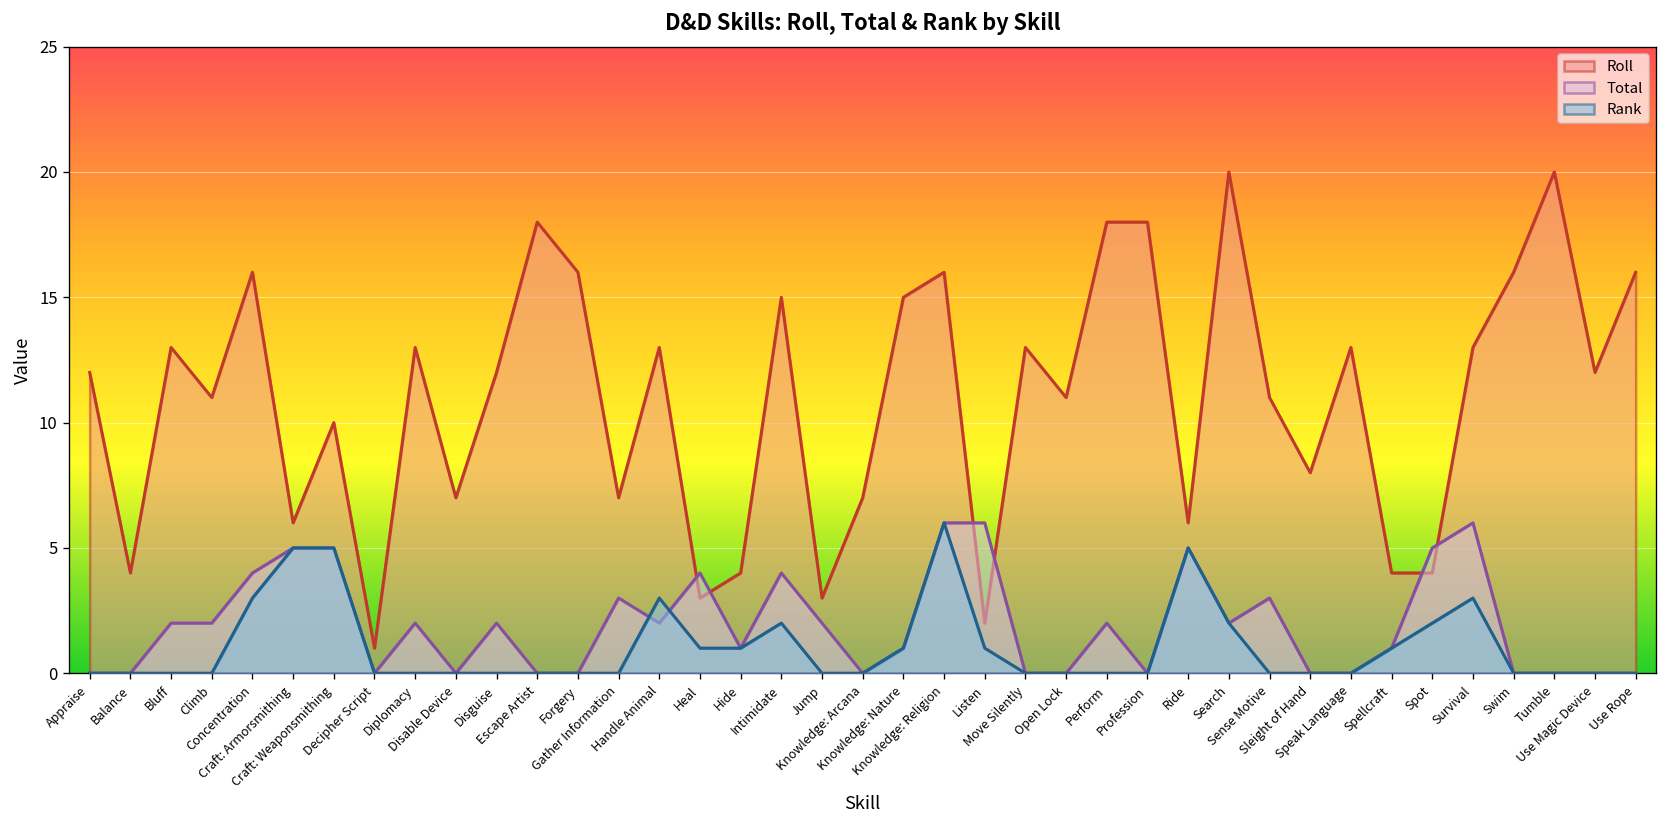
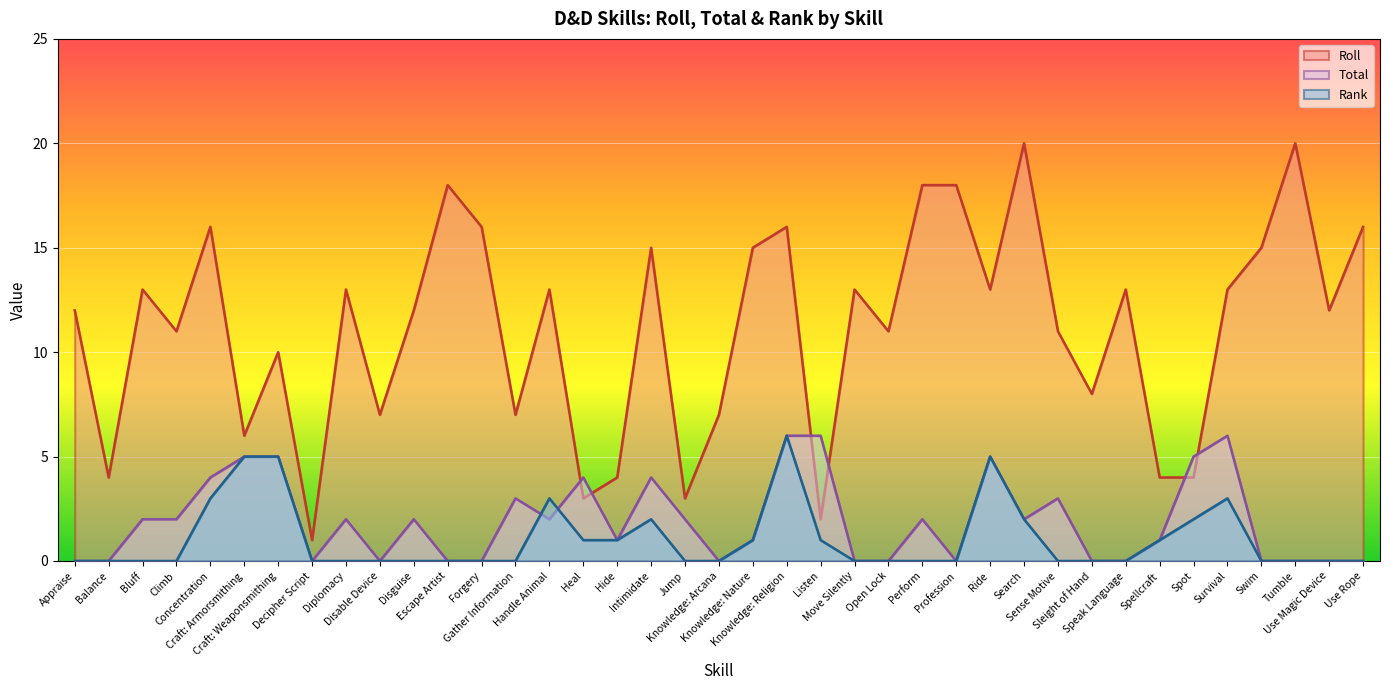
Roll, Ride: 6 -> 13
Roll, Swim: 16 -> 15
